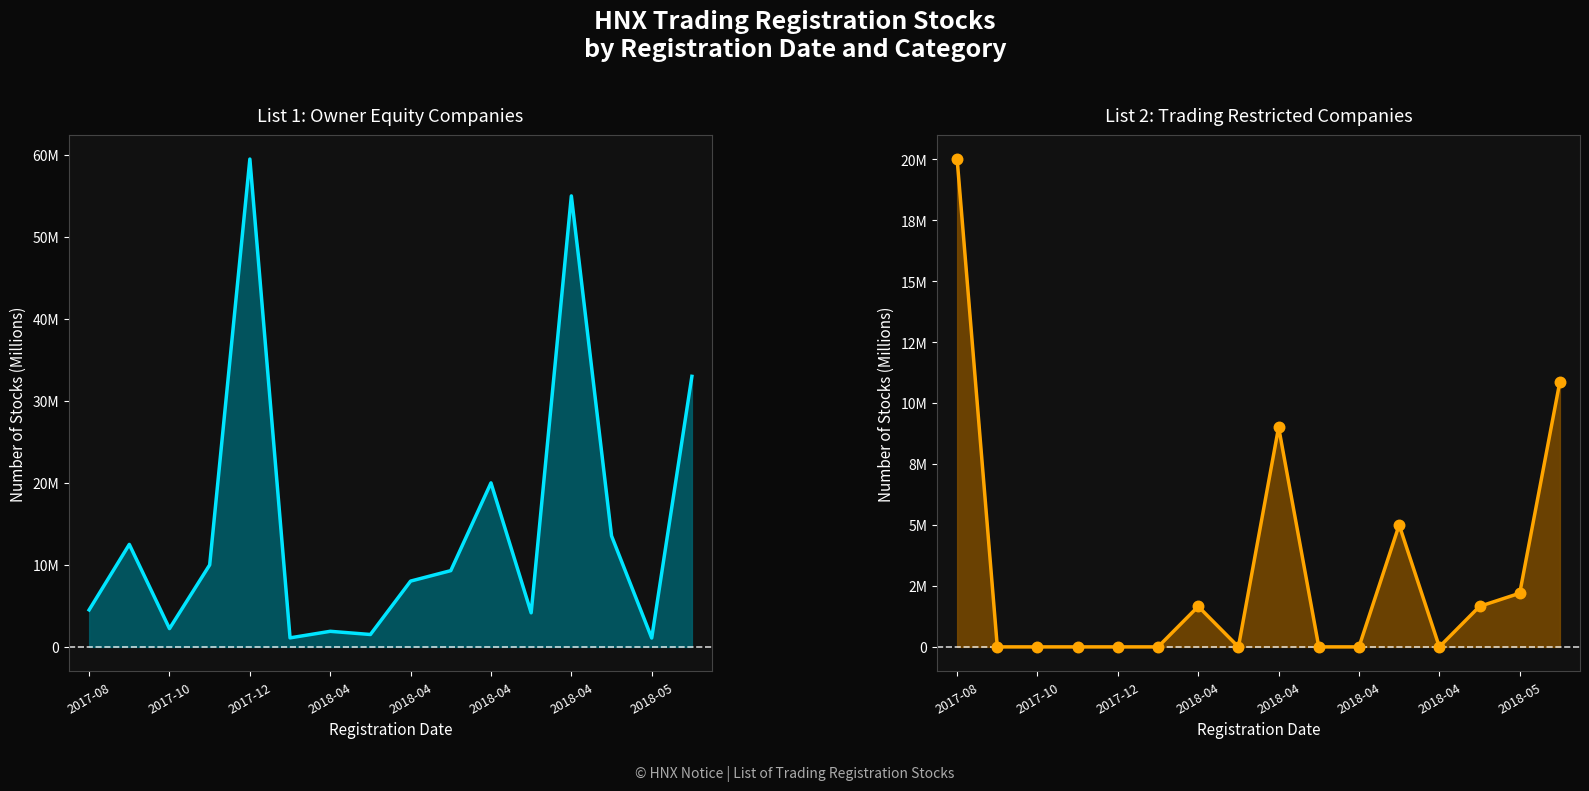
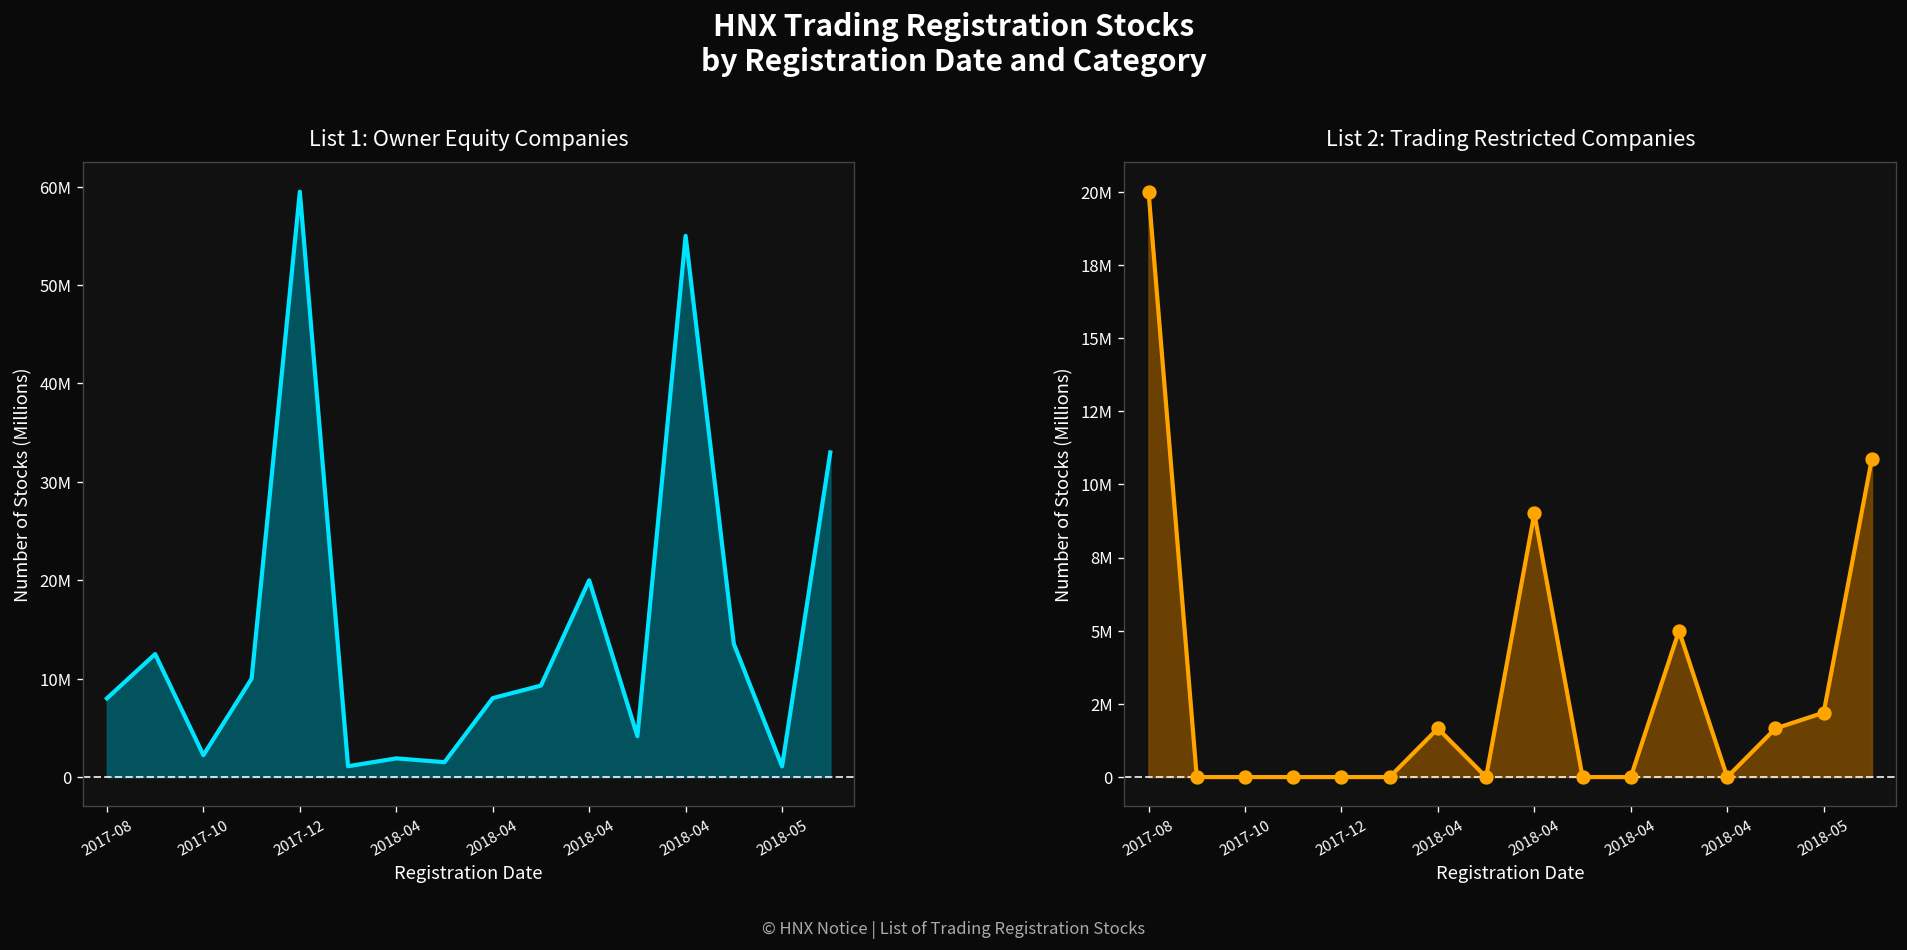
List 1: Owner Equity Companies, 2017-08: 5000000 -> 8000000
